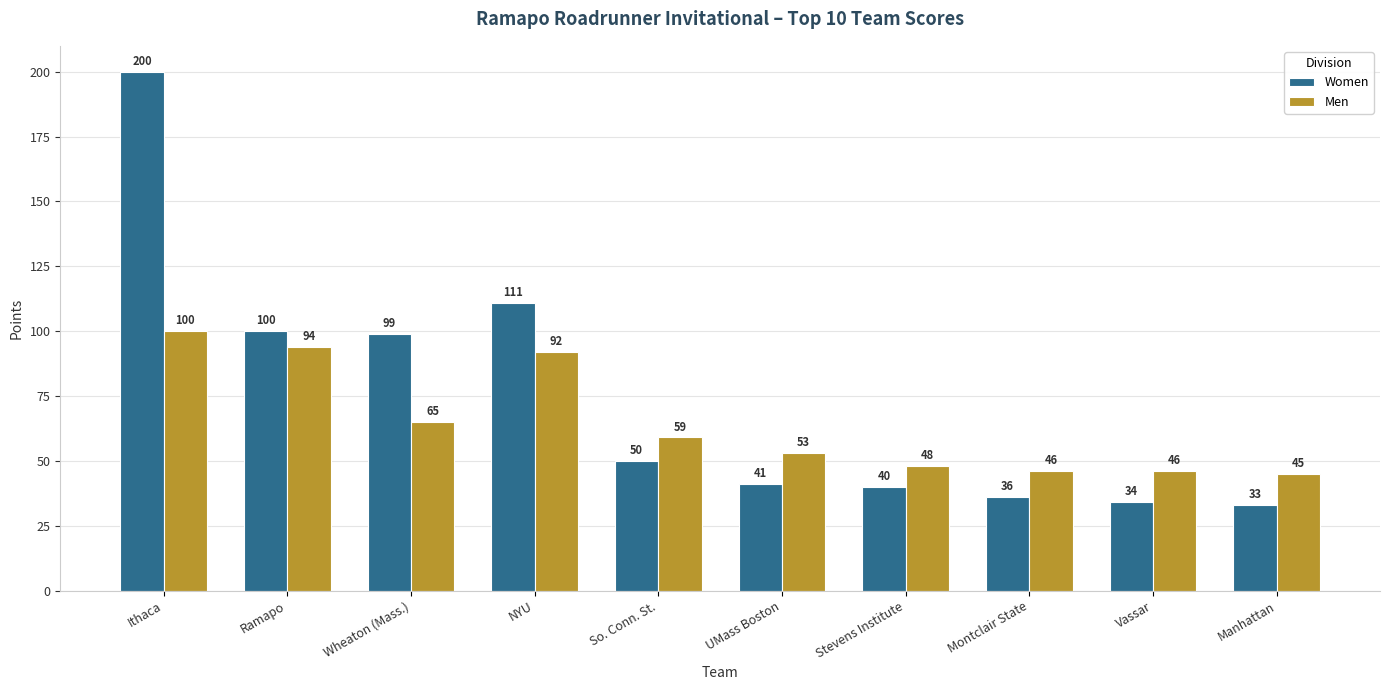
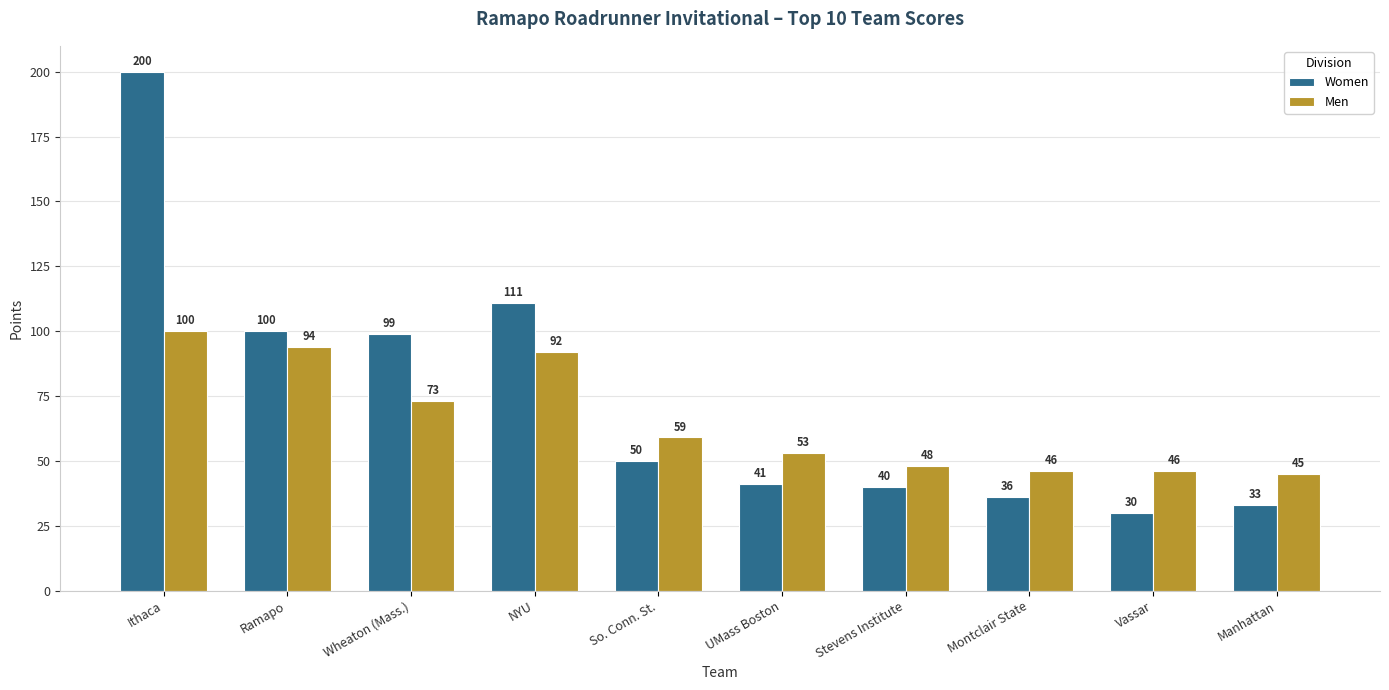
Men, Wheaton (Mass.): 65 -> 73
Women, Vassar: 34 -> 30
